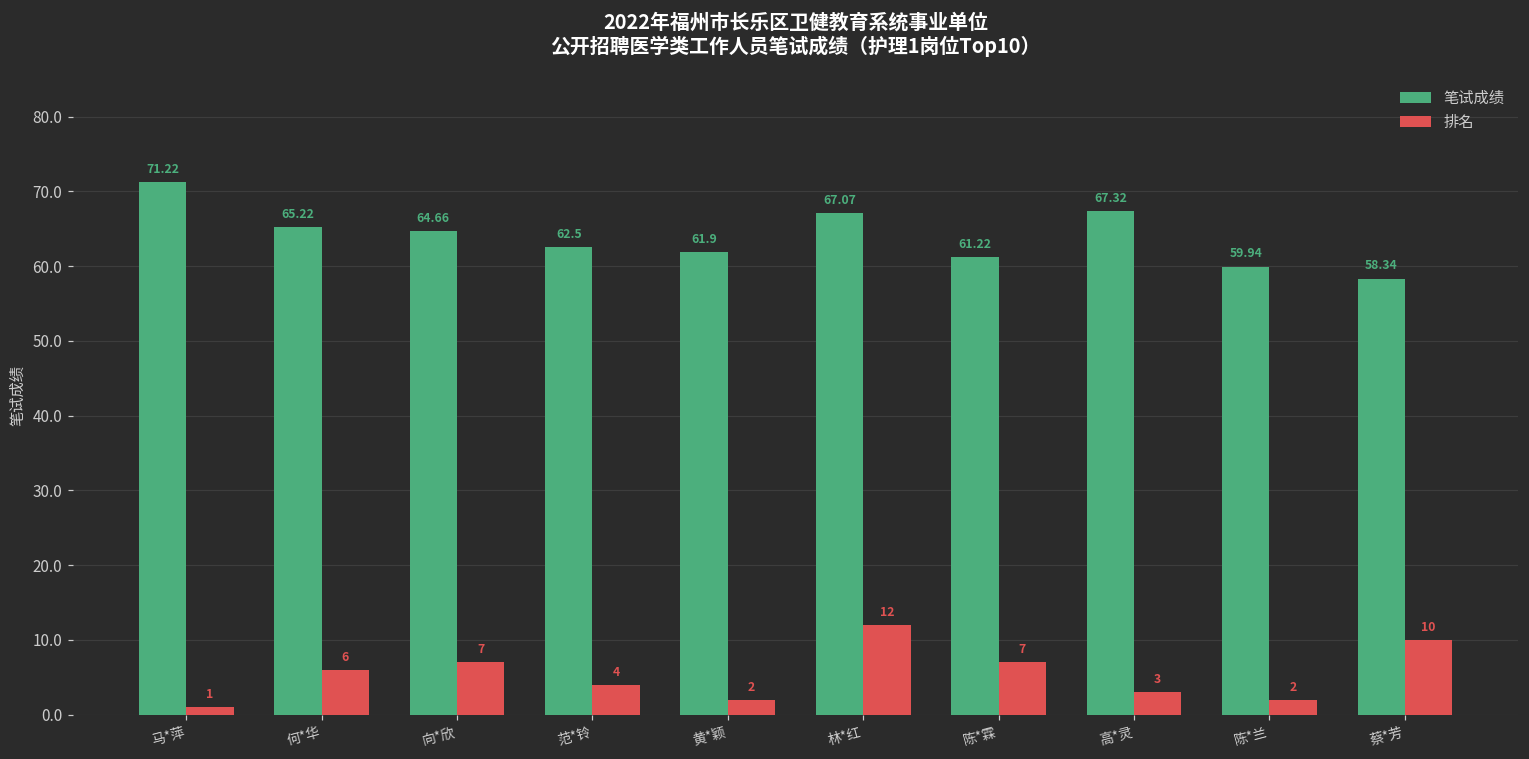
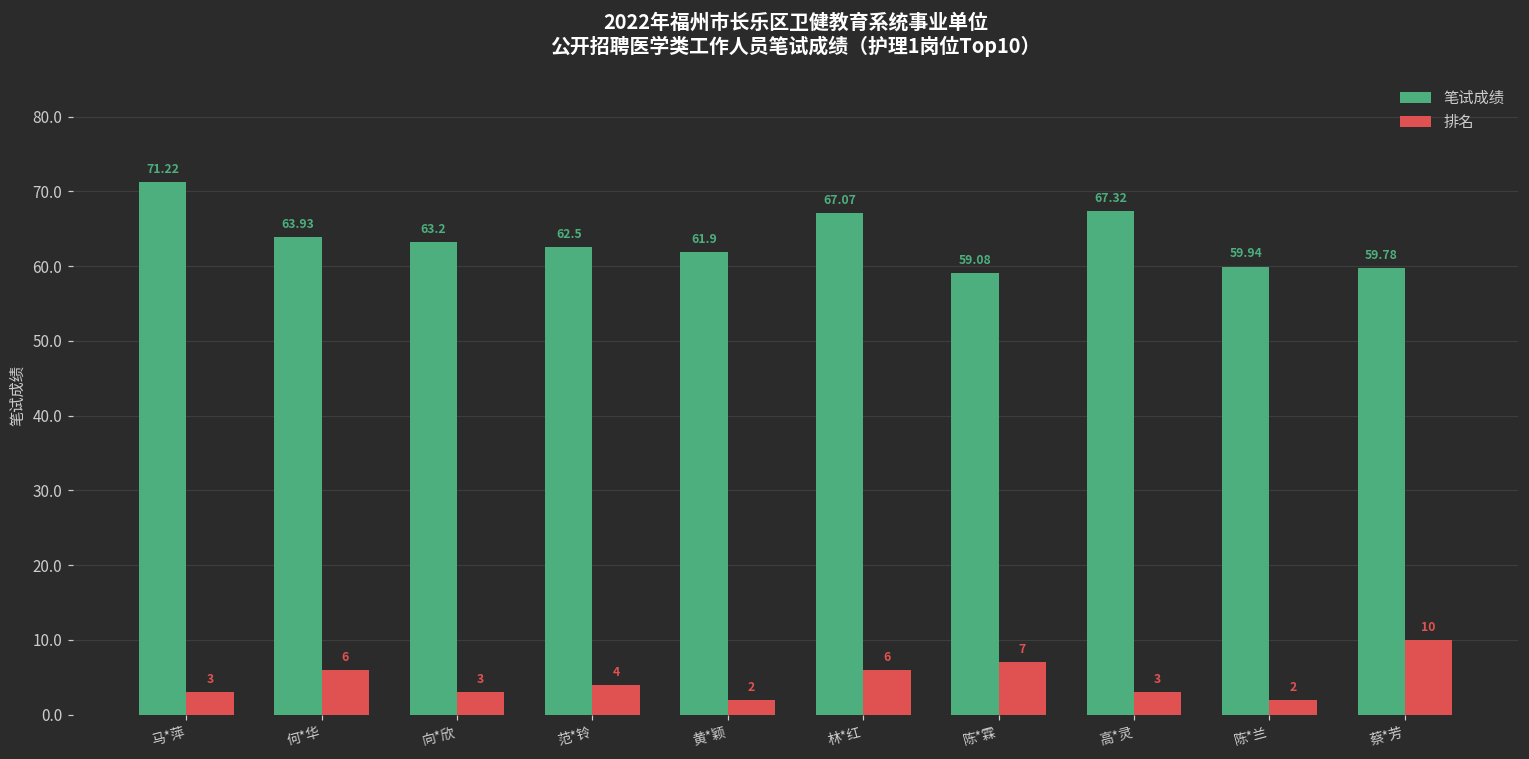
排名, 马*萍: 1 -> 3
笔试成绩, 何*华: 65.22 -> 63.93
笔试成绩, 向*欣: 64.66 -> 63.2
排名, 向*欣: 7 -> 3
排名, 林*红: 12 -> 6
笔试成绩, 陈*霖: 61.22 -> 59.08
笔试成绩, 蔡*芳: 58.34 -> 59.78
